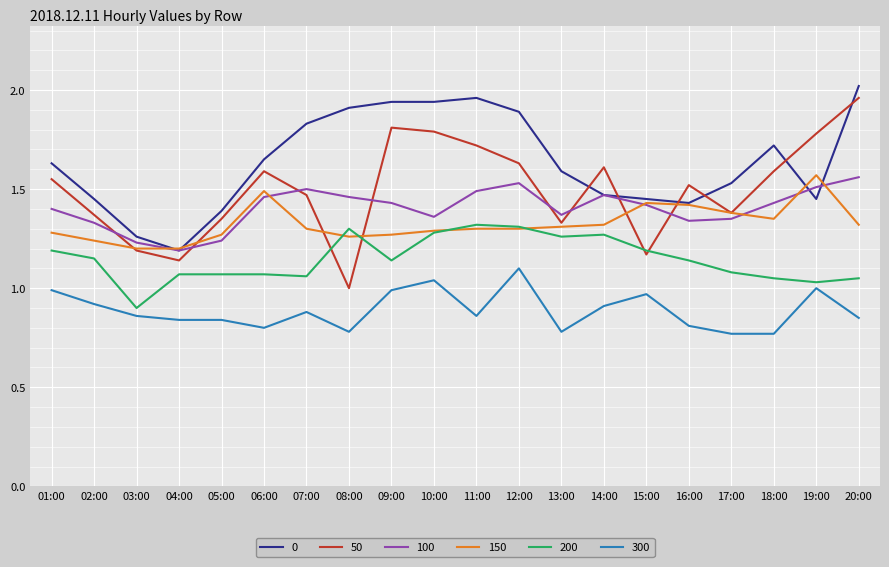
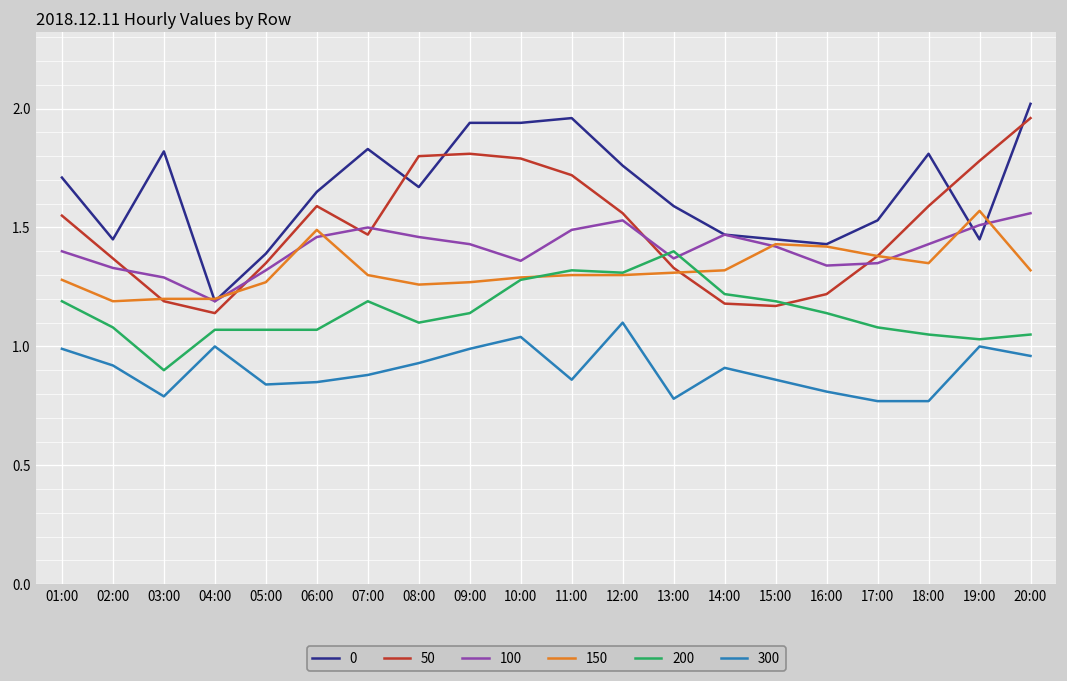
0, 01:00: 1.63 -> 1.71
150, 02:00: 1.24 -> 1.19
200, 02:00: 1.15 -> 1.08
0, 03:00: 1.26 -> 1.82
100, 03:00: 1.23 -> 1.29
300, 03:00: 0.86 -> 0.79
300, 04:00: 0.84 -> 1.00
100, 05:00: 1.24 -> 1.32
300, 06:00: 0.80 -> 0.85
200, 07:00: 1.06 -> 1.19
0, 08:00: 1.91 -> 1.67
50, 08:00: 1.0 -> 1.8
200, 08:00: 1.3 -> 1.1
300, 08:00: 0.78 -> 0.93
0, 12:00: 1.89 -> 1.76
50, 12:00: 1.63 -> 1.56
200, 13:00: 1.26 -> 1.40
50, 14:00: 1.61 -> 1.18
200, 14:00: 1.27 -> 1.22
300, 15:00: 0.97 -> 0.86
50, 16:00: 1.52 -> 1.22
0, 18:00: 1.72 -> 1.81
300, 20:00: 0.85 -> 0.96
